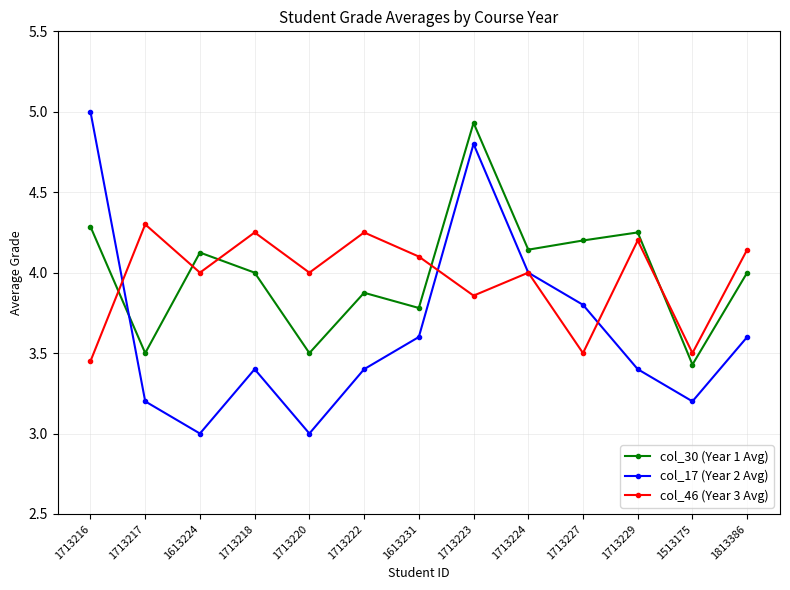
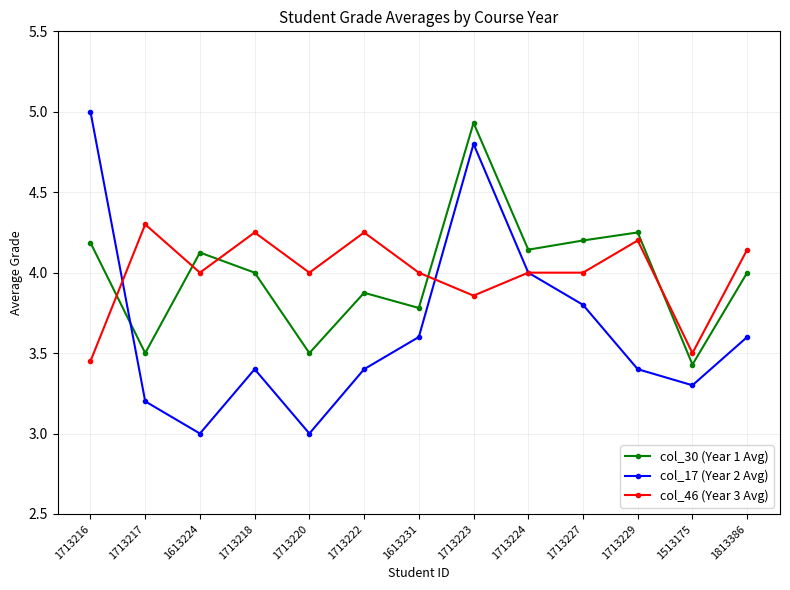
col_30 (Year 1 Avg), 1713216: 4.29 -> 4.19
col_46 (Year 3 Avg), 1613231: 4.1 -> 4.0
col_46 (Year 3 Avg), 1713227: 3.5 -> 4.0
col_17 (Year 2 Avg), 1513175: 3.2 -> 3.3
